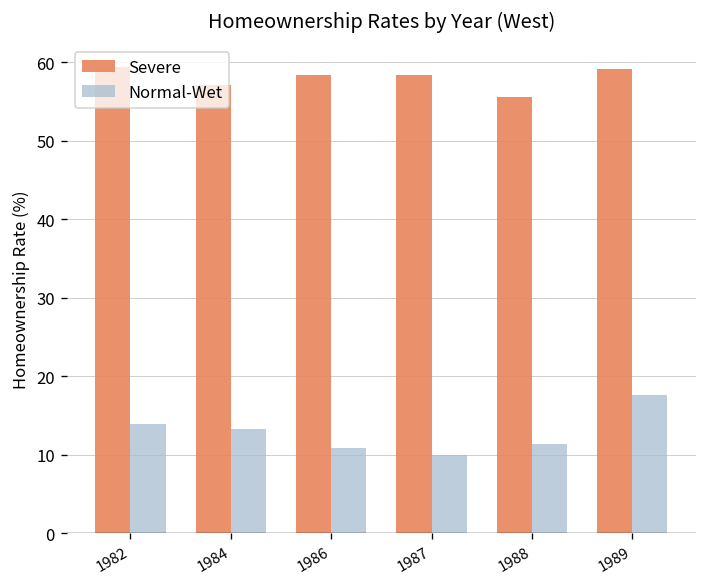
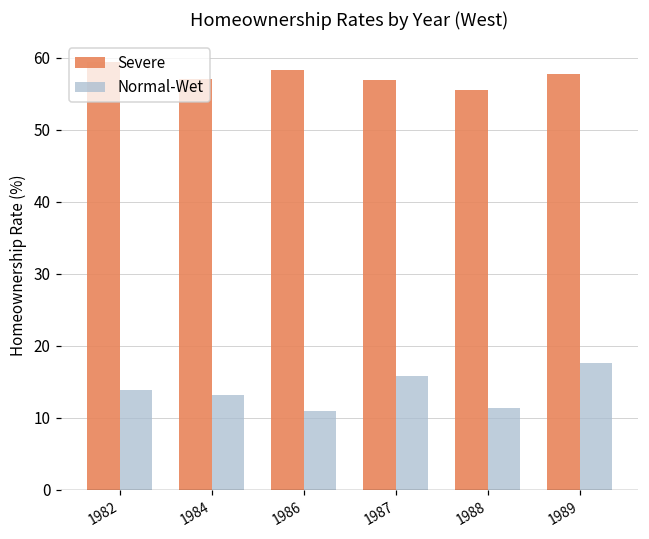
Severe, 1987: 58 -> 57
Normal-Wet, 1987: 10 -> 16
Severe, 1989: 59 -> 58
